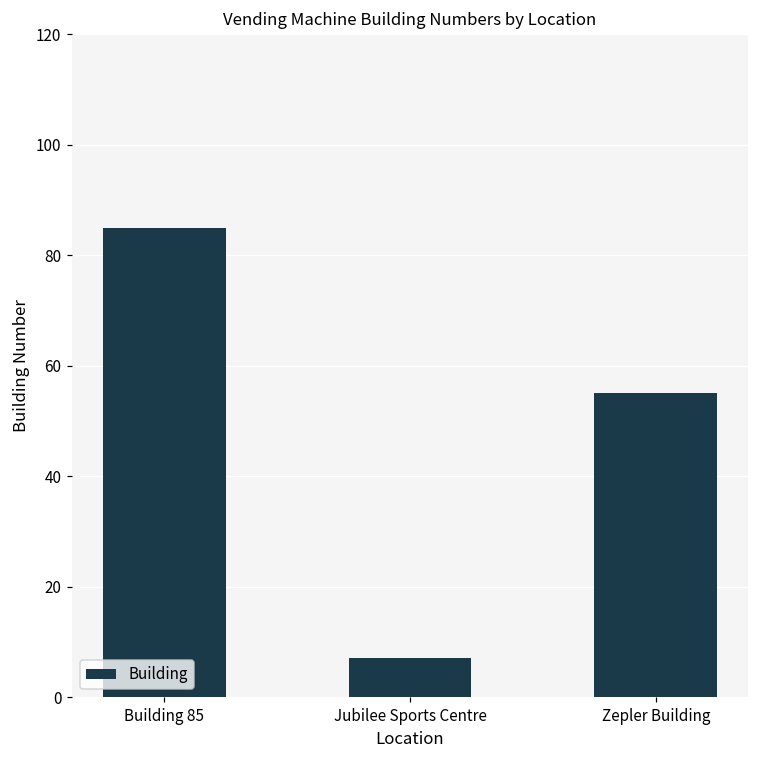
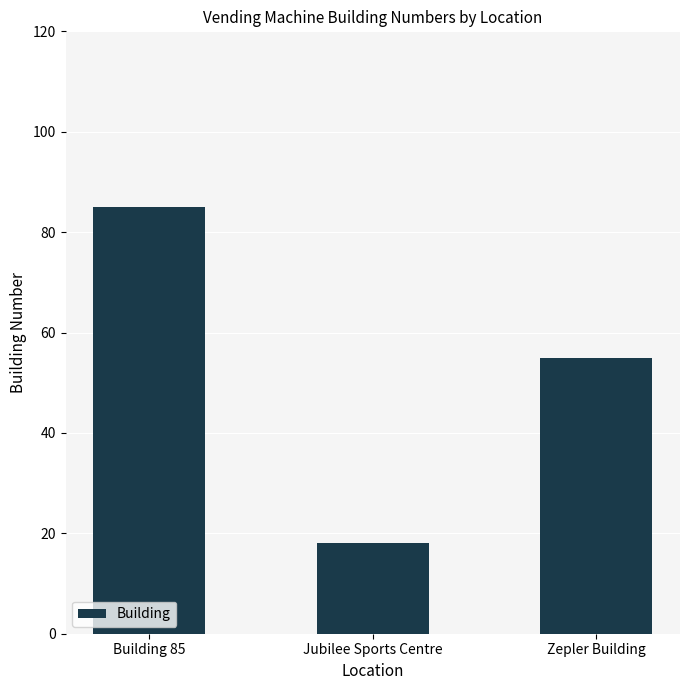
Jubilee Sports Centre: 7 -> 18
